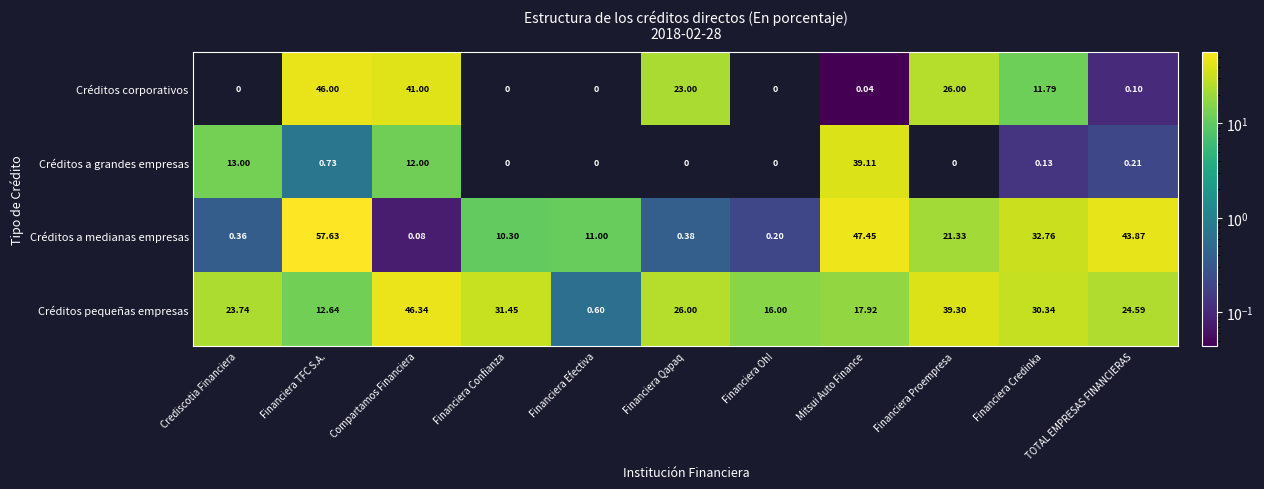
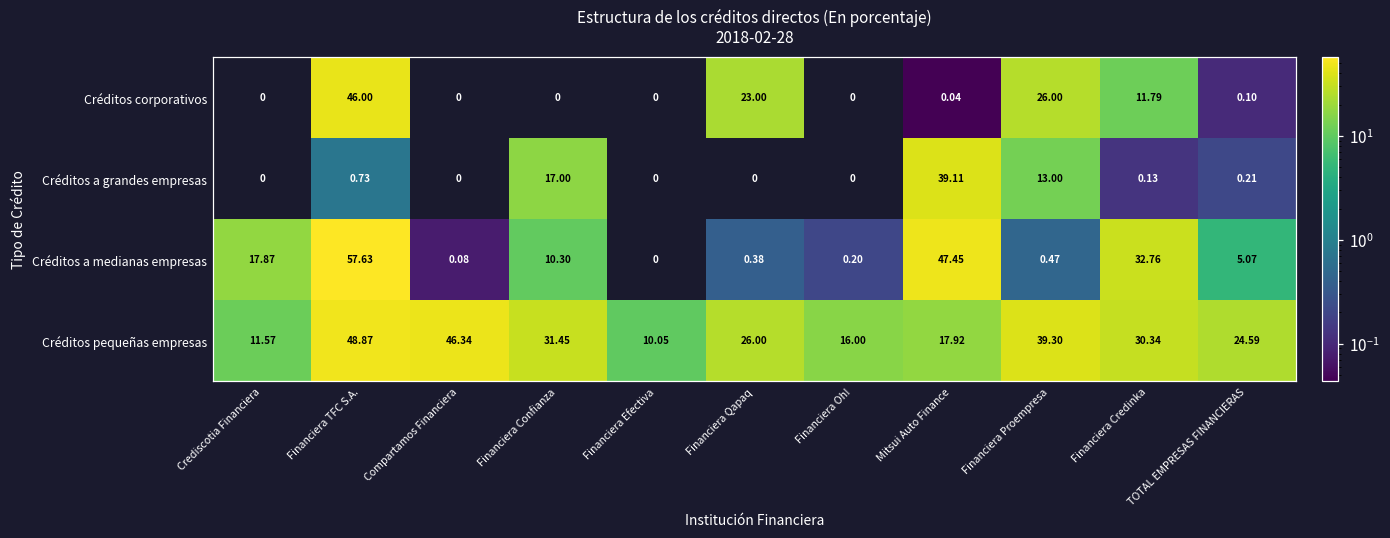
Créditos corporativos, Compartamos Financiera: 41.00 -> 0
Créditos a grandes empresas, Crediscotia Financiera: 13.00 -> 0
Créditos a grandes empresas, Compartamos Financiera: 12.00 -> 0
Créditos a grandes empresas, Financiera Confianza: 0 -> 17.00
Créditos a grandes empresas, Financiera Proempresa: 0 -> 13.00
Créditos a medianas empresas, Crediscotia Financiera: 0.36 -> 17.87
Créditos a medianas empresas, Financiera Efectiva: 11.00 -> 0
Créditos a medianas empresas, Financiera Proempresa: 21.33 -> 0.47
Créditos a medianas empresas, TOTAL EMPRESAS FINANCIERAS: 43.87 -> 5.07
Créditos pequeñas empresas, Crediscotia Financiera: 23.74 -> 11.57
Créditos pequeñas empresas, Financiera TFC S.A.: 12.64 -> 48.87
Créditos pequeñas empresas, Financiera Efectiva: 0.60 -> 10.05
